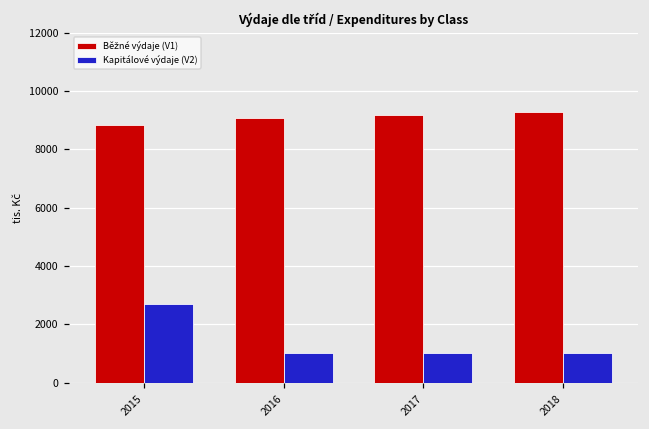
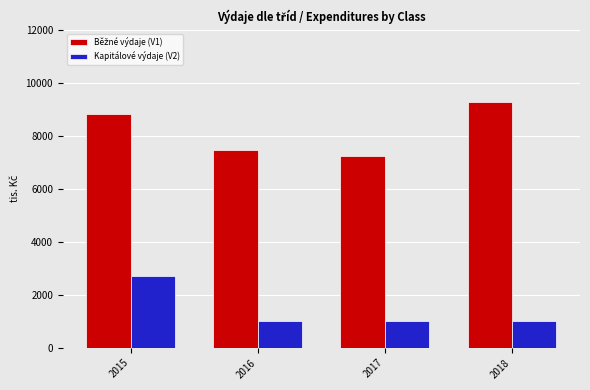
Běžné výdaje (V1), 2016: 9100 -> 7400
Běžné výdaje (V1), 2017: 9200 -> 7300
